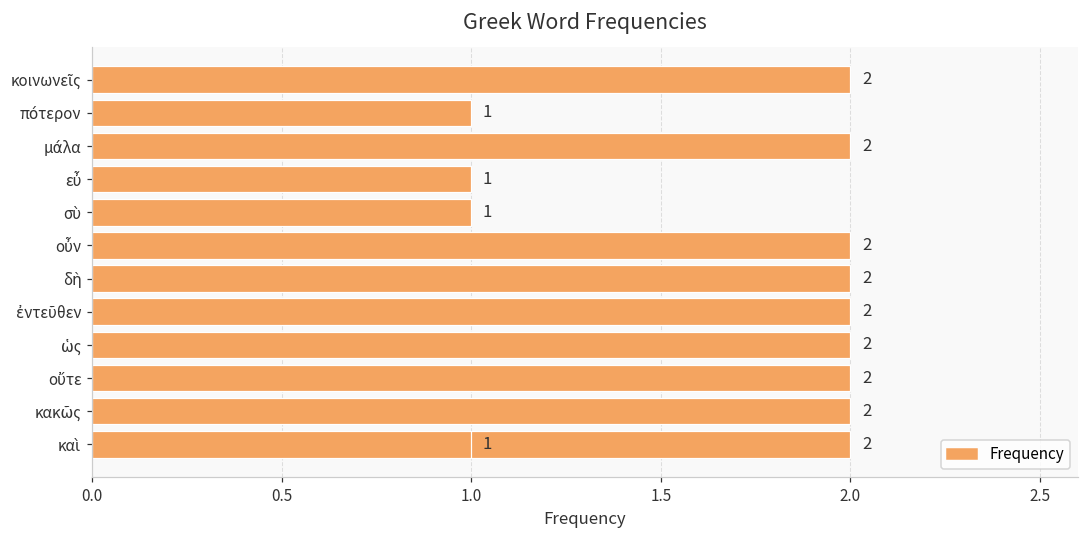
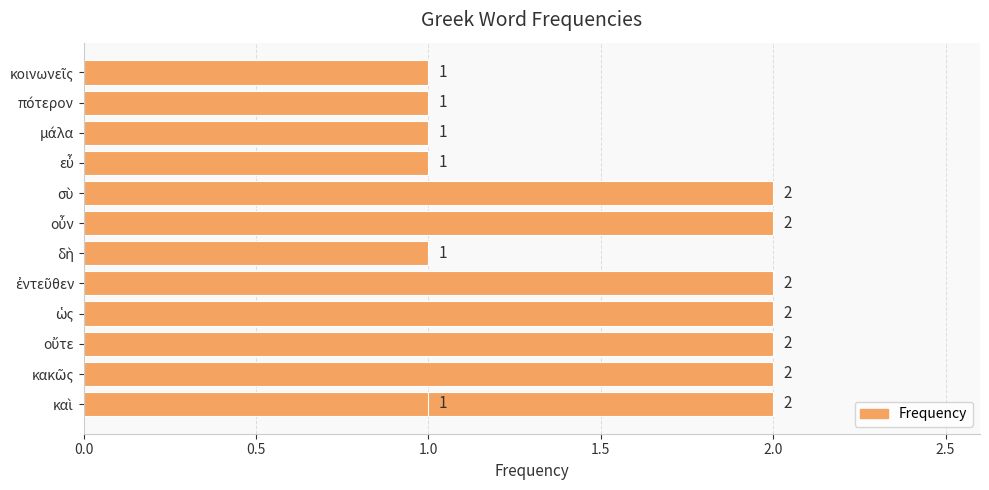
κοινωνεῖς: 2 -> 1
μάλα: 2 -> 1
σὺ: 1 -> 2
δὴ: 2 -> 1
